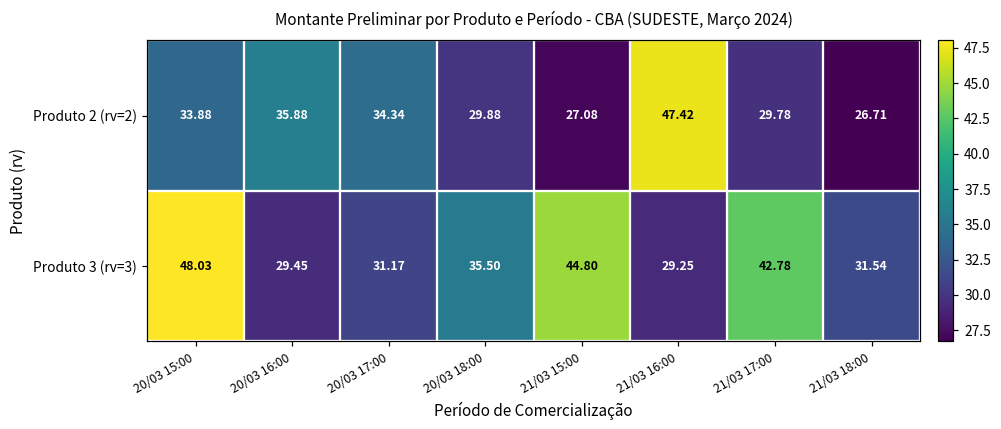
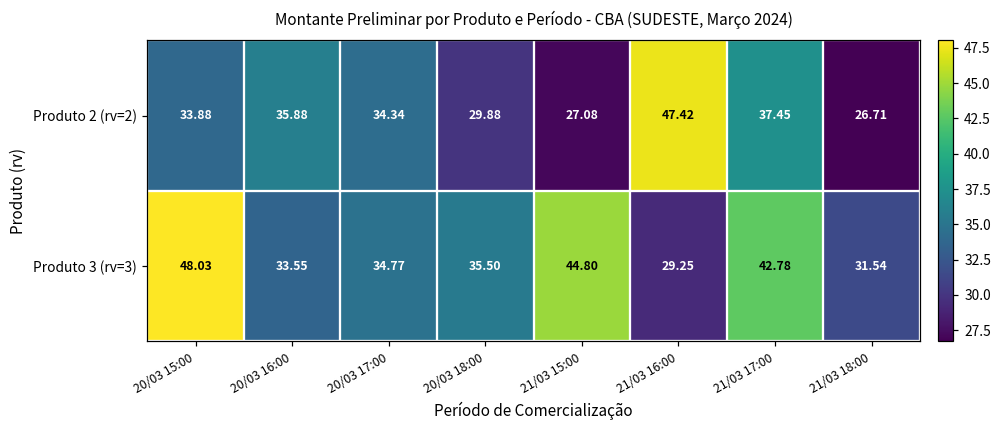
Produto 2 (rv=2), 21/03 17:00: 29.78 -> 37.45
Produto 3 (rv=3), 20/03 16:00: 29.45 -> 33.55
Produto 3 (rv=3), 20/03 17:00: 31.17 -> 34.77
